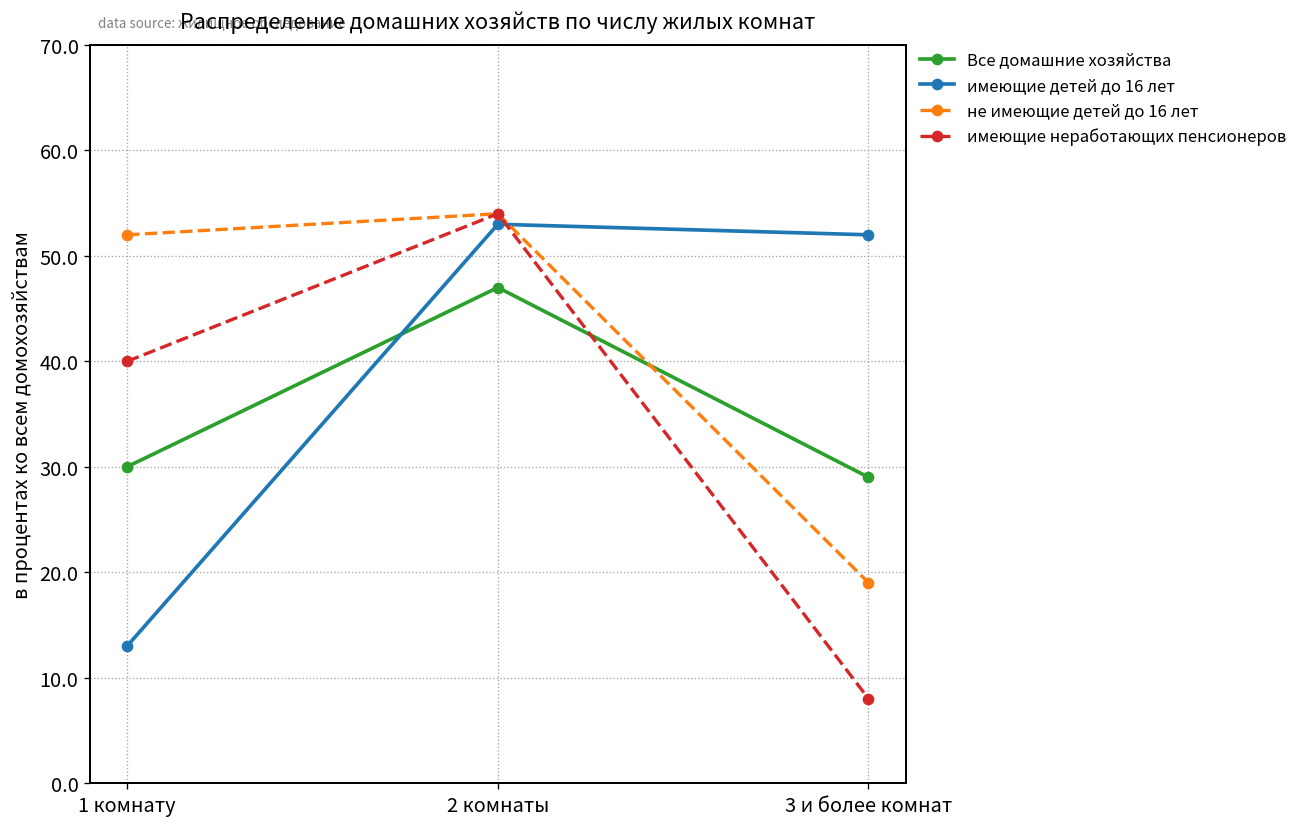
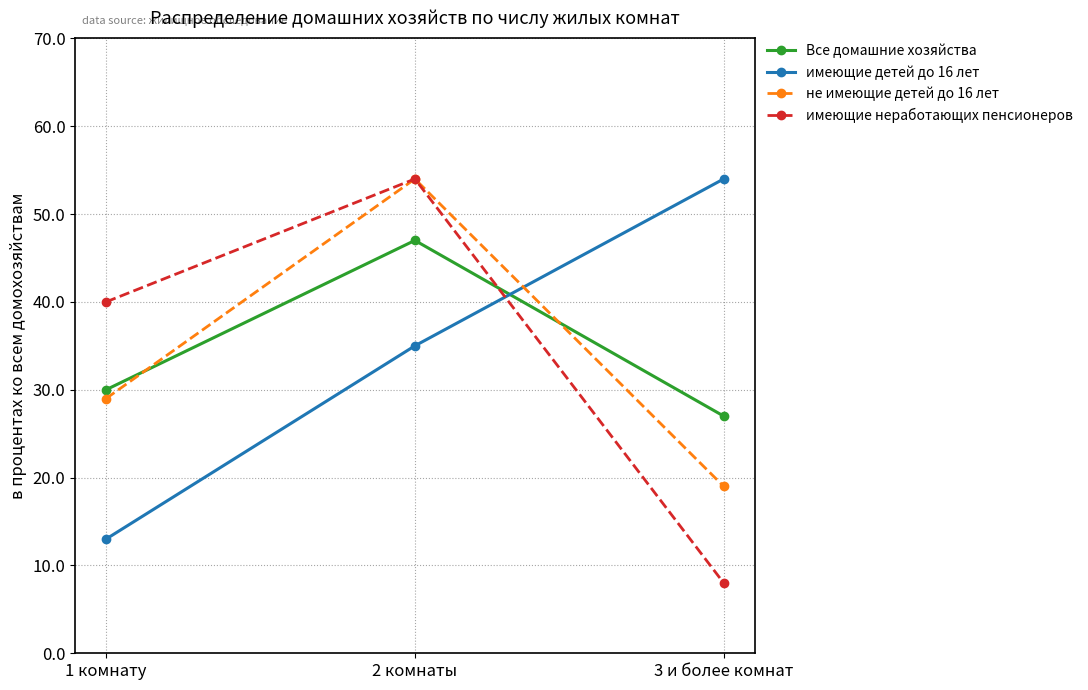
не имеющие детей до 16 лет, 1 комнату: 52 -> 29
имеющие детей до 16 лет, 2 комнаты: 53 -> 35
Все домашние хозяйства, 3 и более комнат: 29 -> 27
имеющие детей до 16 лет, 3 и более комнат: 52 -> 54
